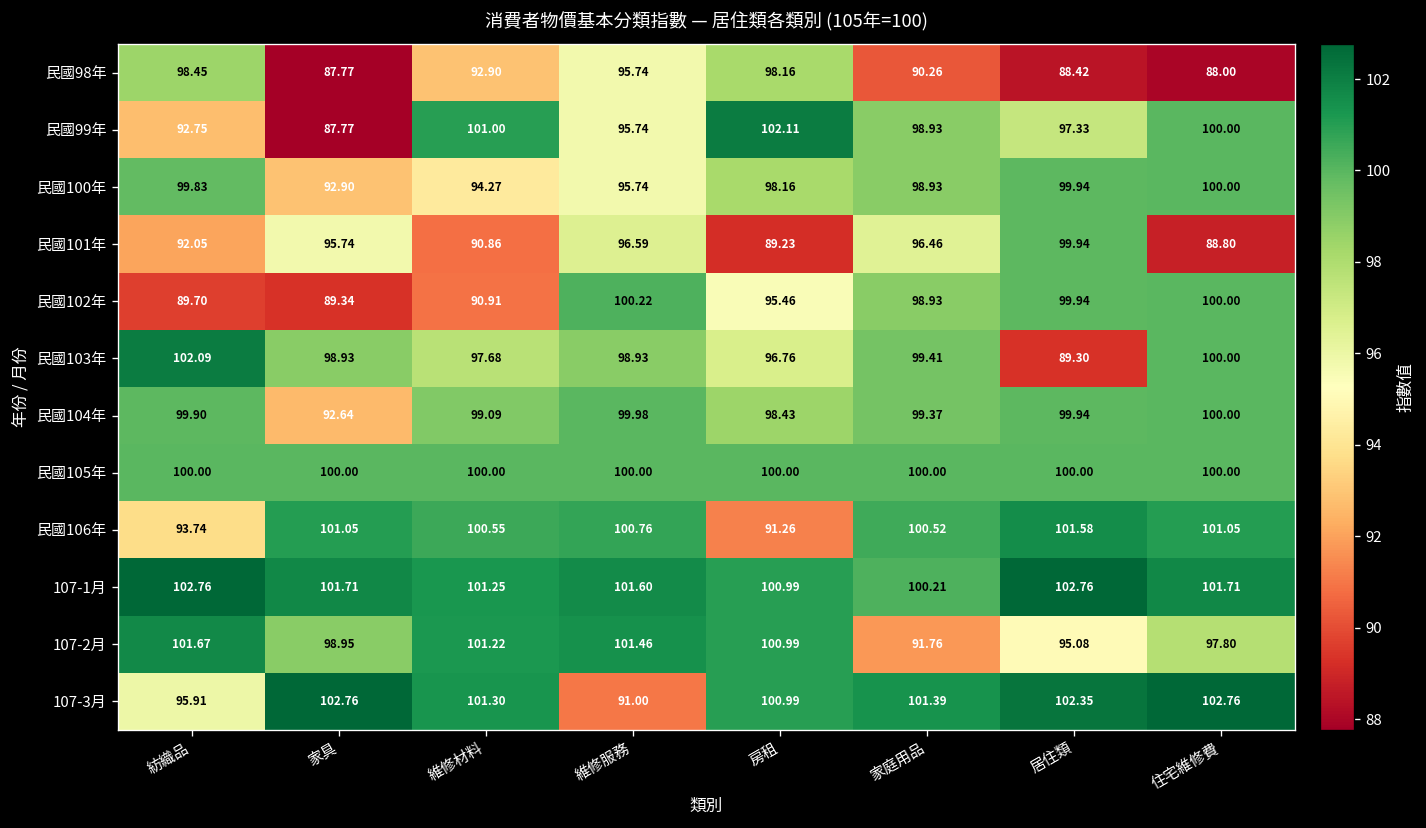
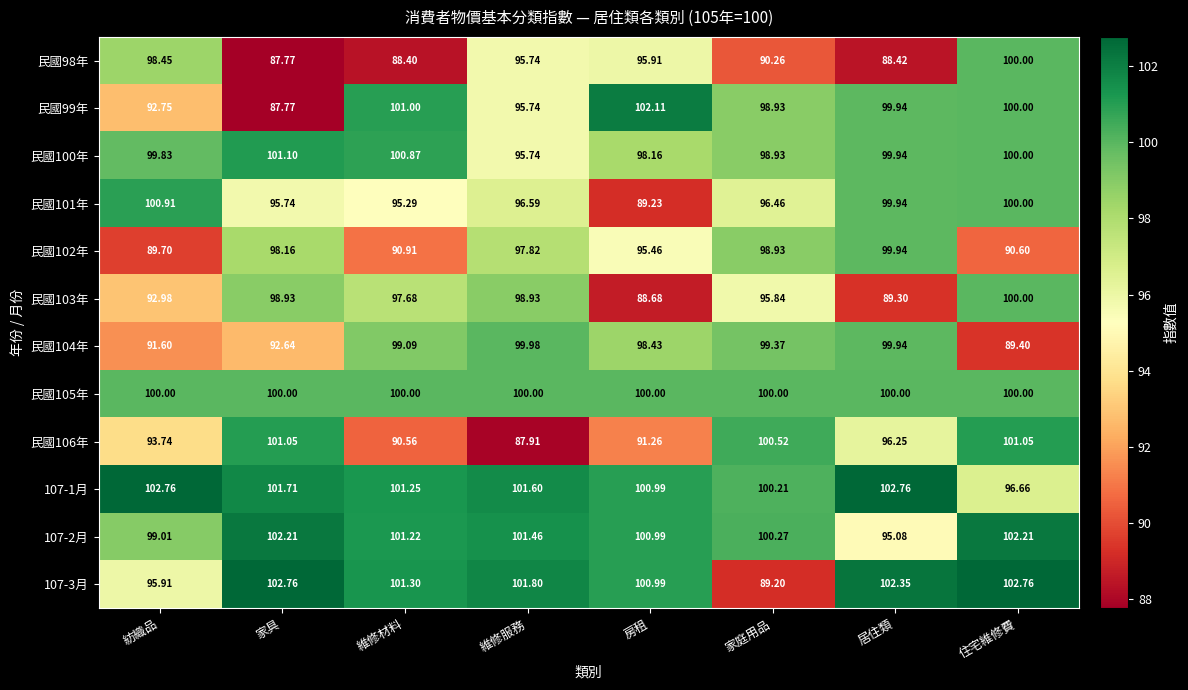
民國98年, 維修材料: 92.90 -> 88.40
民國98年, 房租: 98.16 -> 95.91
民國98年, 住宅維修費: 88.00 -> 100.00
民國99年, 居住類: 97.33 -> 99.94
民國100年, 家具: 92.90 -> 101.10
民國100年, 維修材料: 94.27 -> 100.87
民國101年, 紡織品: 92.05 -> 100.91
民國101年, 維修材料: 90.86 -> 95.29
民國101年, 住宅維修費: 88.80 -> 100.00
民國102年, 家具: 89.34 -> 98.16
民國102年, 維修服務: 100.22 -> 97.82
民國102年, 住宅維修費: 100.00 -> 90.60
民國103年, 紡織品: 102.09 -> 92.98
民國103年, 房租: 96.76 -> 88.68
民國103年, 家庭用品: 99.41 -> 95.84
民國104年, 紡織品: 99.90 -> 91.60
民國104年, 住宅維修費: 100.00 -> 89.40
民國106年, 維修材料: 100.55 -> 90.56
民國106年, 維修服務: 100.76 -> 87.91
民國106年, 居住類: 101.58 -> 96.25
107-1月, 住宅維修費: 101.71 -> 96.66
107-2月, 紡織品: 101.67 -> 99.01
107-2月, 家具: 98.95 -> 102.21
107-2月, 家庭用品: 91.76 -> 100.27
107-2月, 住宅維修費: 97.80 -> 102.21
107-3月, 維修服務: 91.00 -> 101.80
107-3月, 家庭用品: 101.39 -> 89.20
